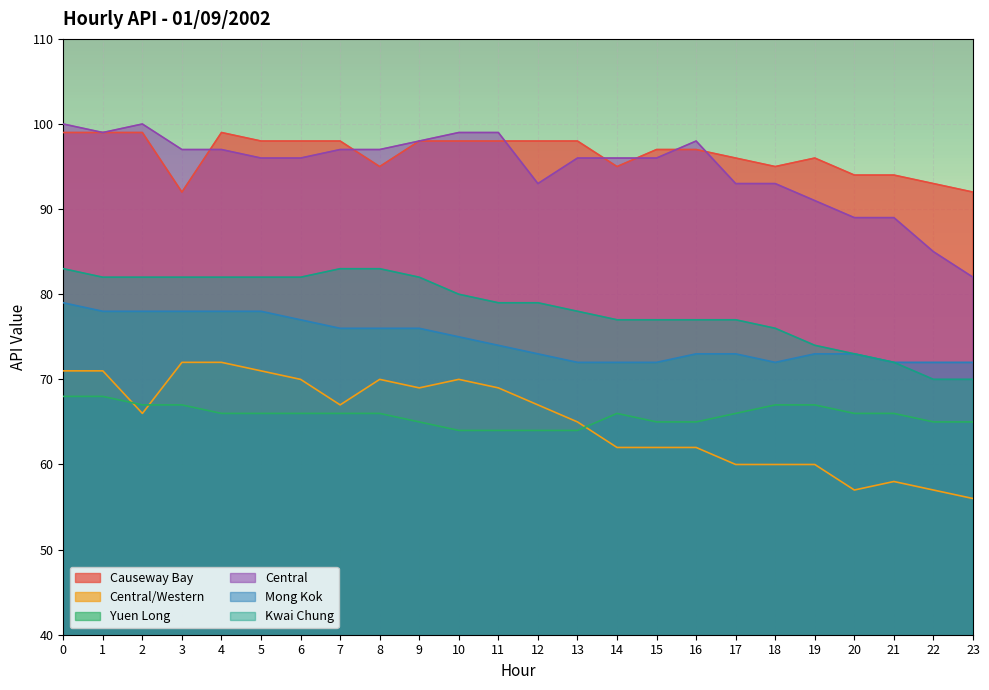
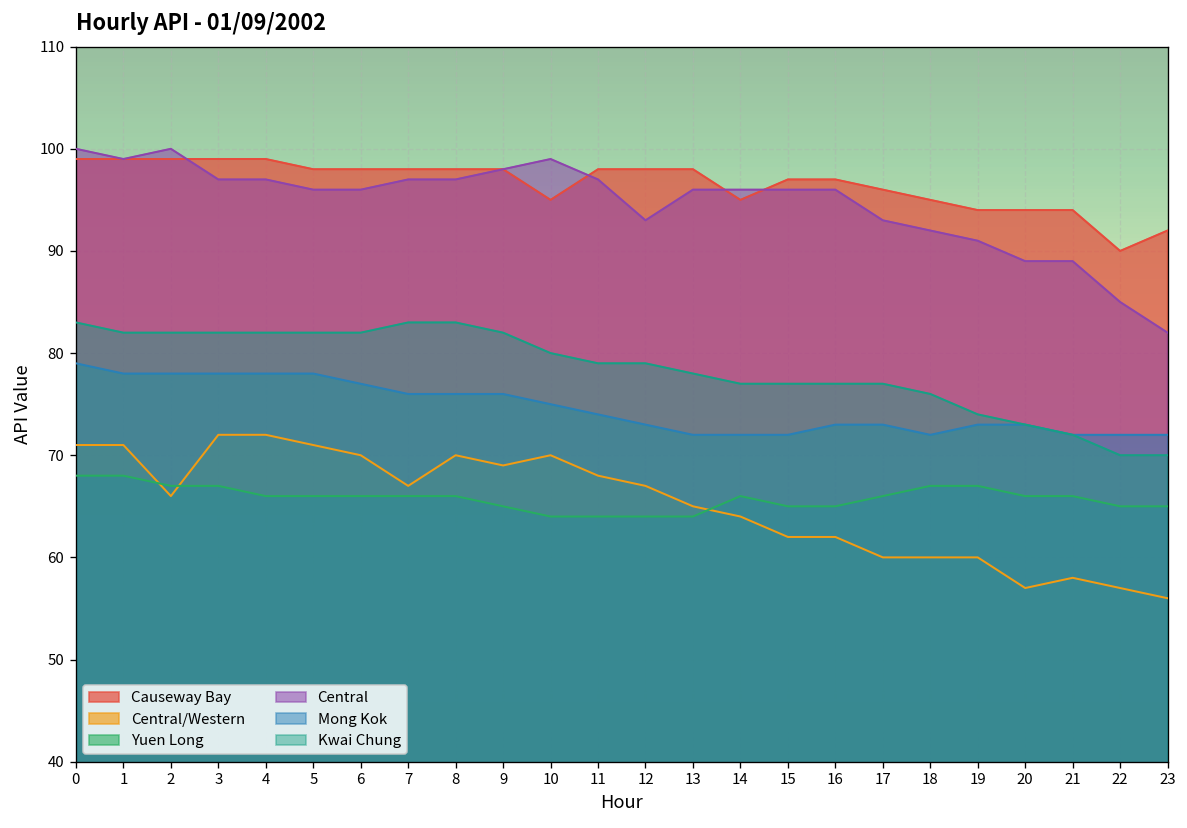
Causeway Bay, 3: 92 -> 99
Causeway Bay, 8: 95 -> 98
Causeway Bay, 10: 98 -> 95
Central/Western, 11: 69 -> 68
Central, 11: 99 -> 97
Central/Western, 14: 62 -> 64
Central, 16: 98 -> 96
Central, 18: 93 -> 92
Causeway Bay, 19: 96 -> 94
Causeway Bay, 22: 93 -> 90
